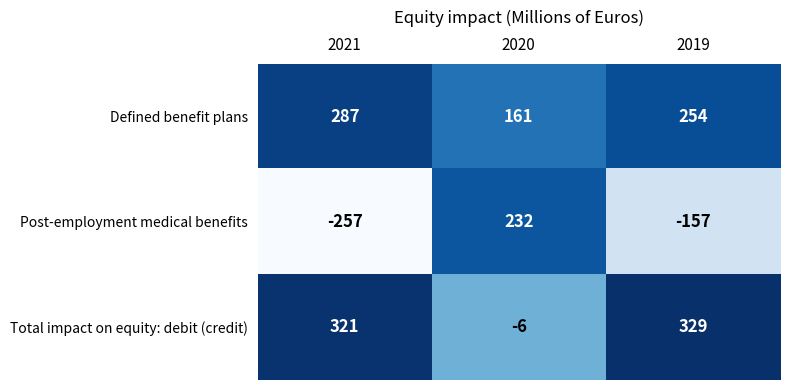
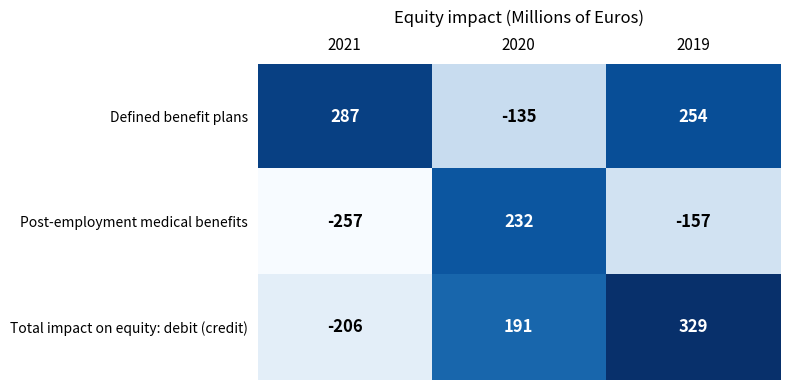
Defined benefit plans, 2020: 161 -> -135
Total impact on equity: debit (credit), 2021: 321 -> -206
Total impact on equity: debit (credit), 2020: -6 -> 191
